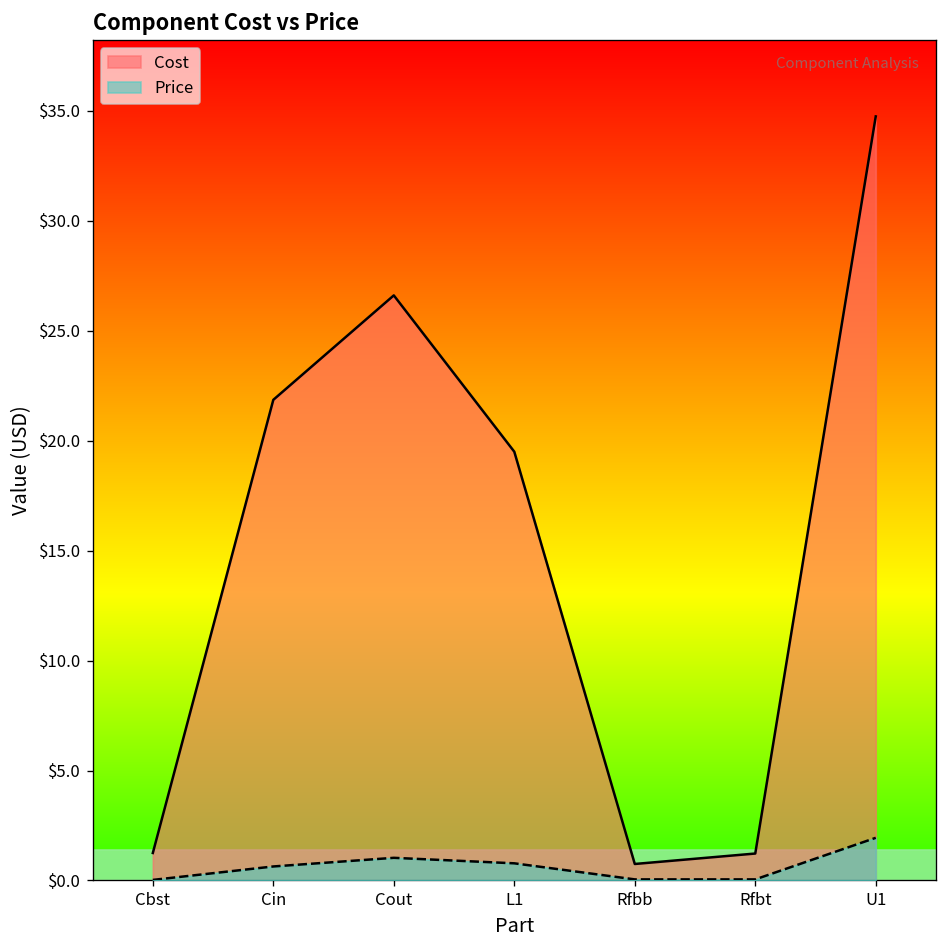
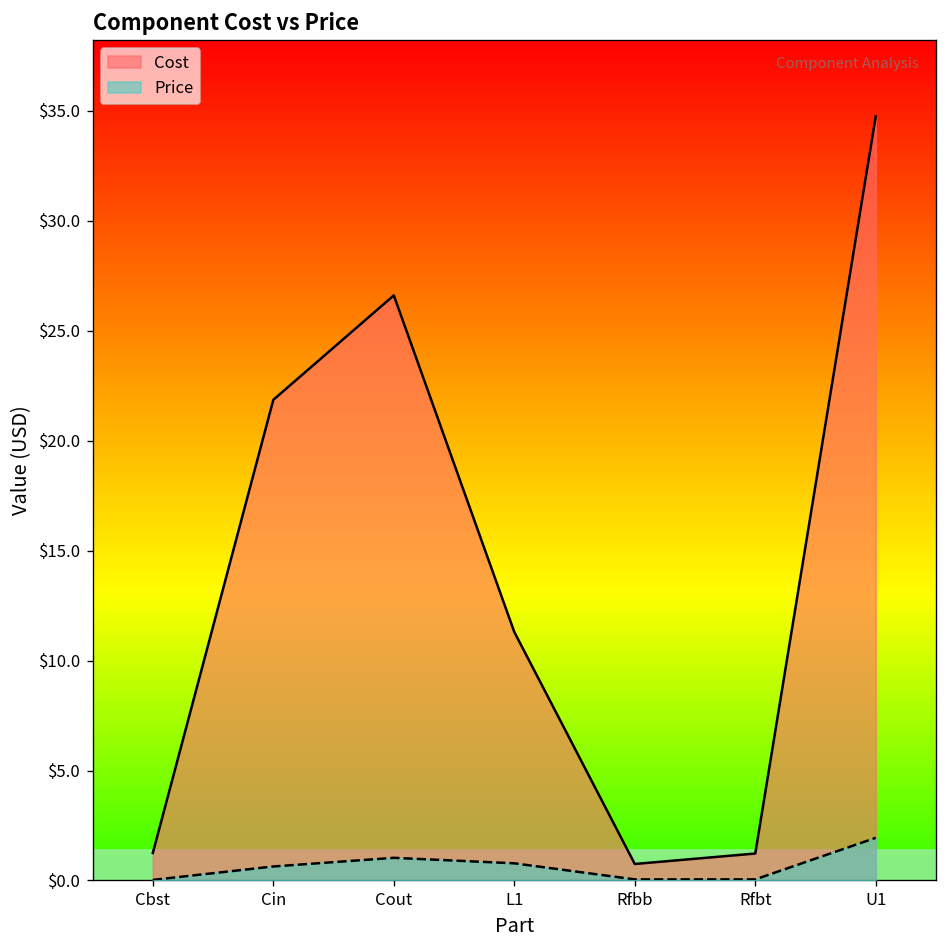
Cost, L1: $19.5 -> $11.3
